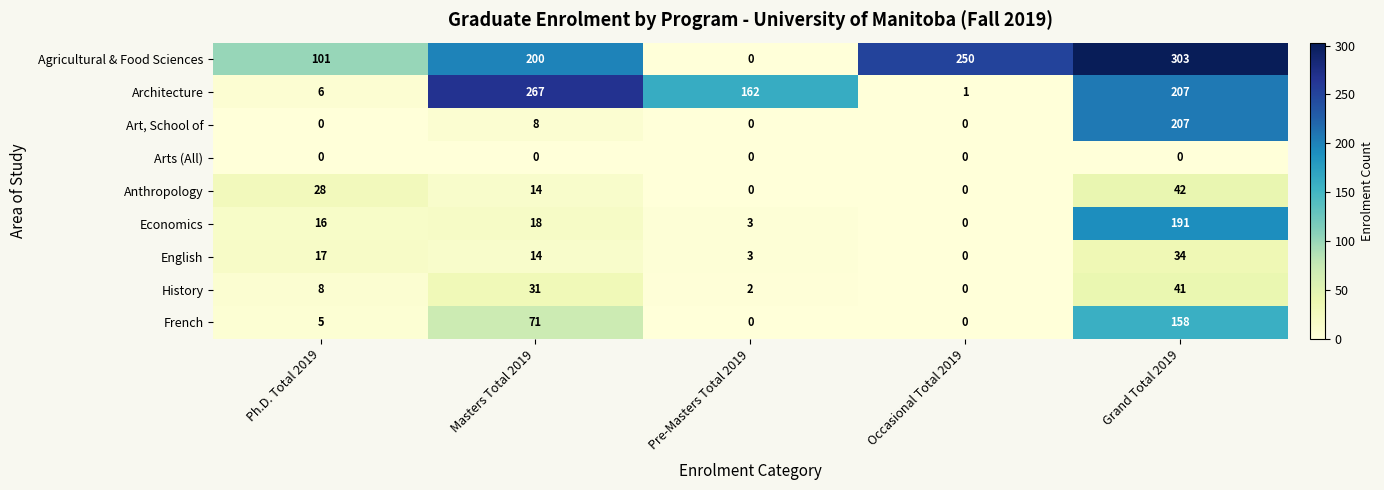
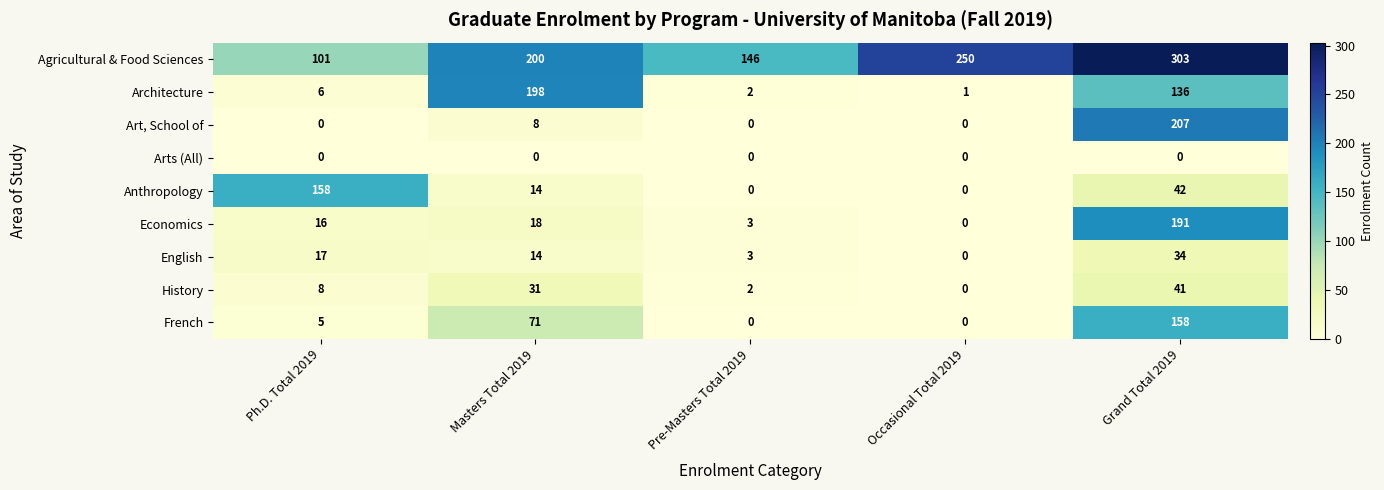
Agricultural & Food Sciences, Pre-Masters Total 2019: 0 -> 146
Architecture, Masters Total 2019: 267 -> 198
Architecture, Pre-Masters Total 2019: 162 -> 2
Architecture, Grand Total 2019: 207 -> 136
Anthropology, Ph.D. Total 2019: 28 -> 158
